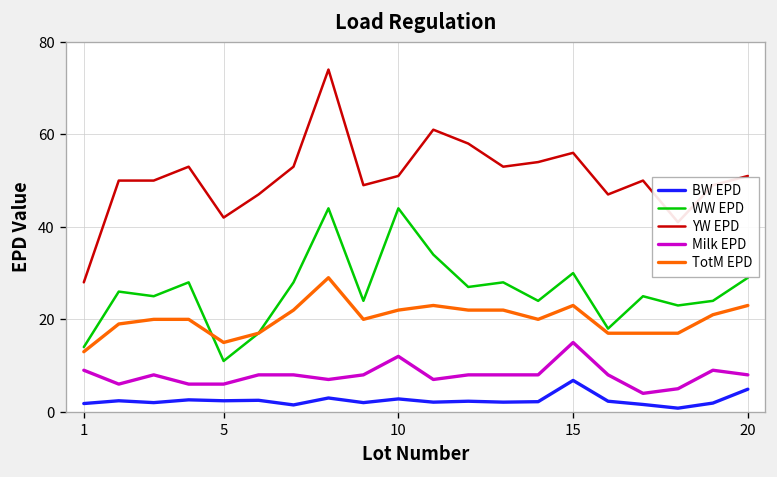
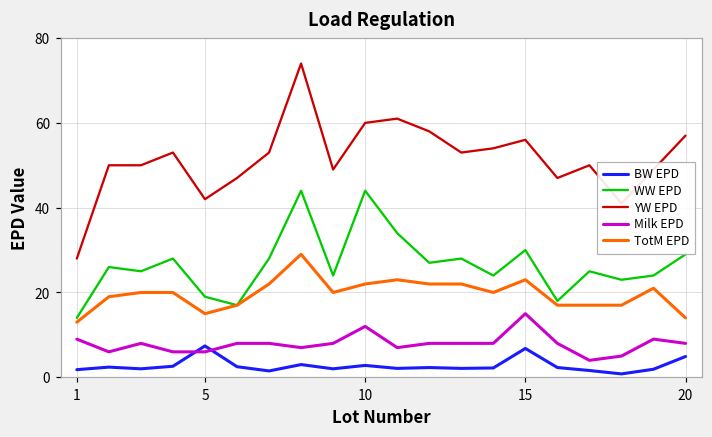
BW EPD, 5: 2 -> 7
WW EPD, 5: 11 -> 19
YW EPD, 10: 51 -> 60
YW EPD, 20: 51 -> 57
TotM EPD, 20: 23 -> 14
